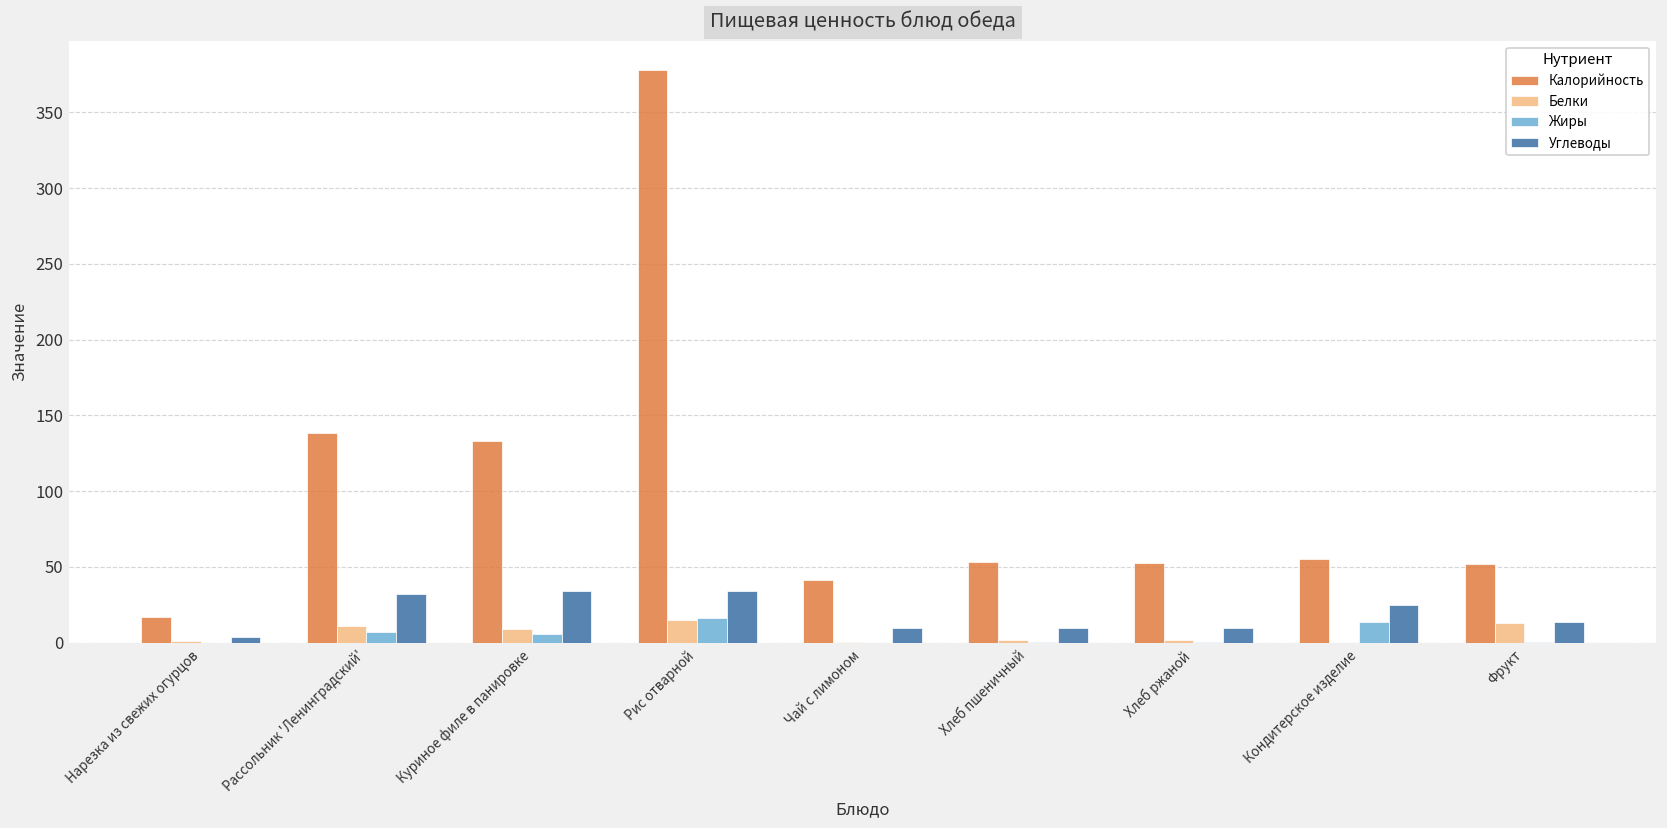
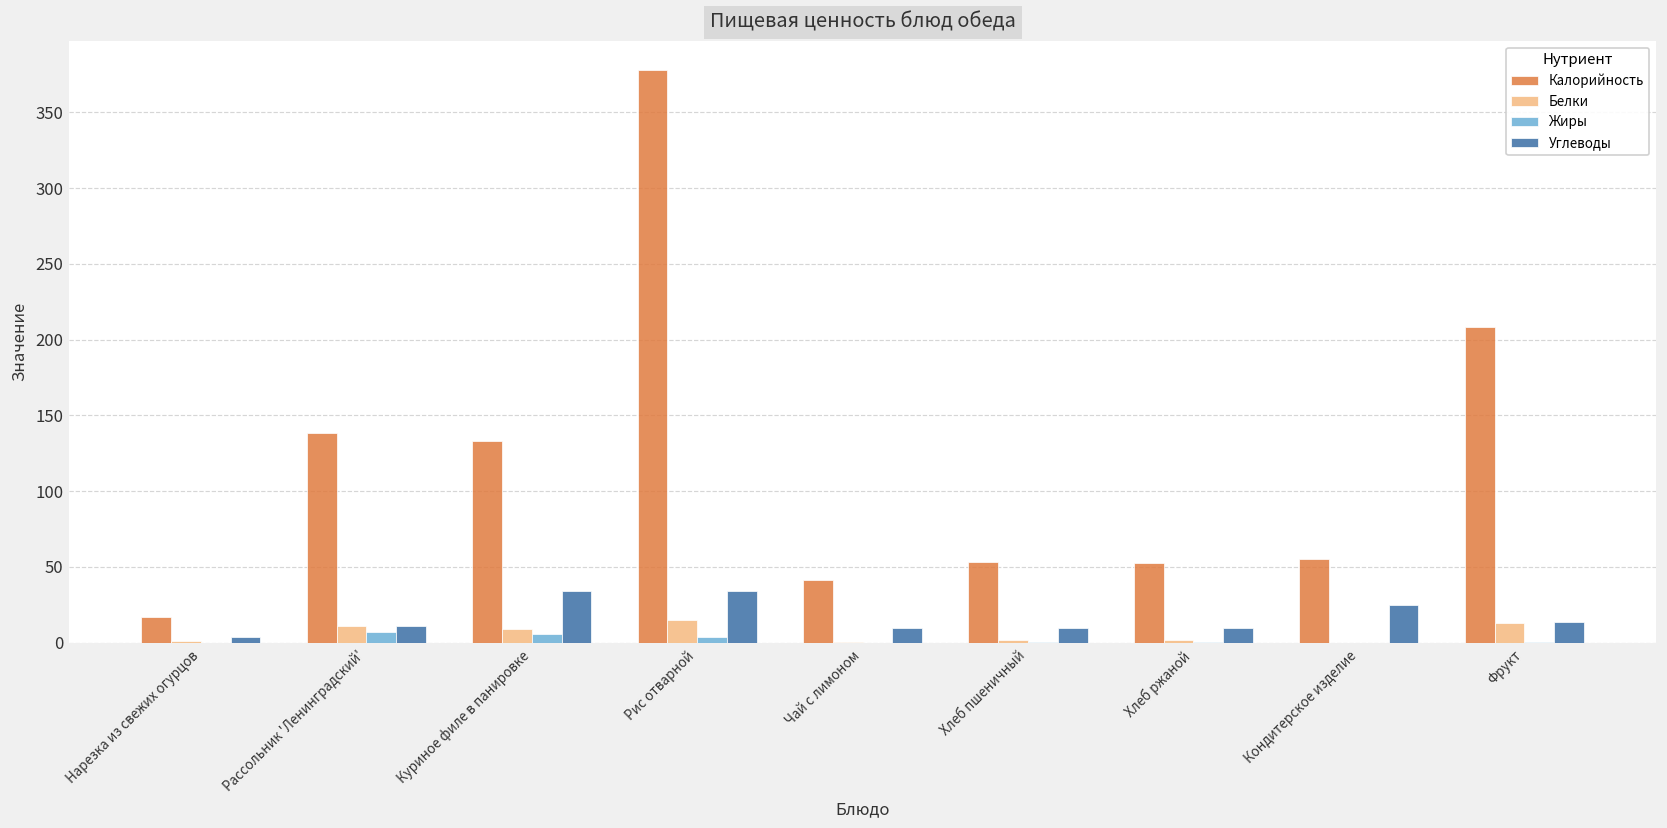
Углеводы, Рассольник 'Ленинградский': 32 -> 11
Жиры, Рис отварной: 17 -> 4
Жиры, Кондитерское изделие: 14 -> 0
Калорийность, Фрукт: 52 -> 208
